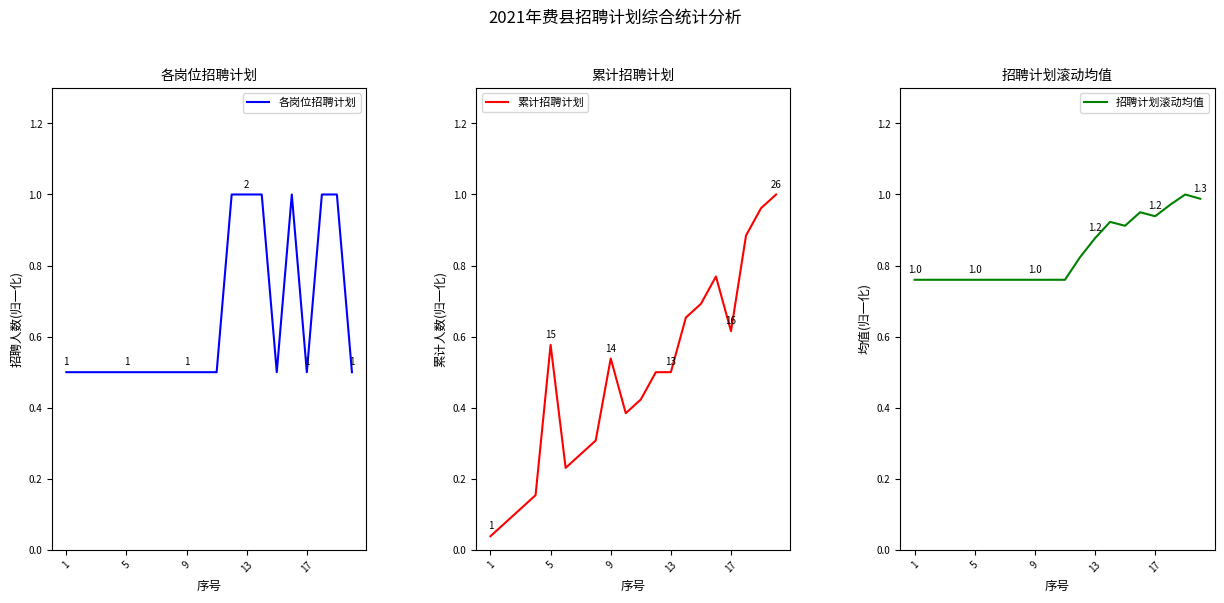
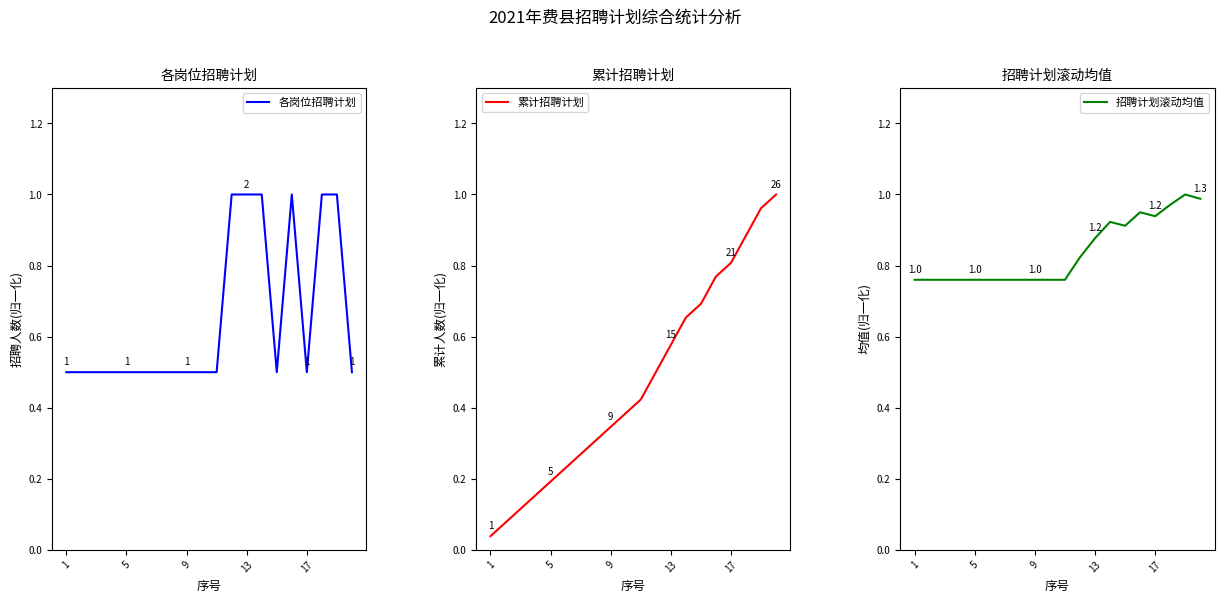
累计招聘计划, 5: 15 -> 5
累计招聘计划, 9: 14 -> 9
累计招聘计划, 13: 13 -> 15
累计招聘计划, 17: 16 -> 21
